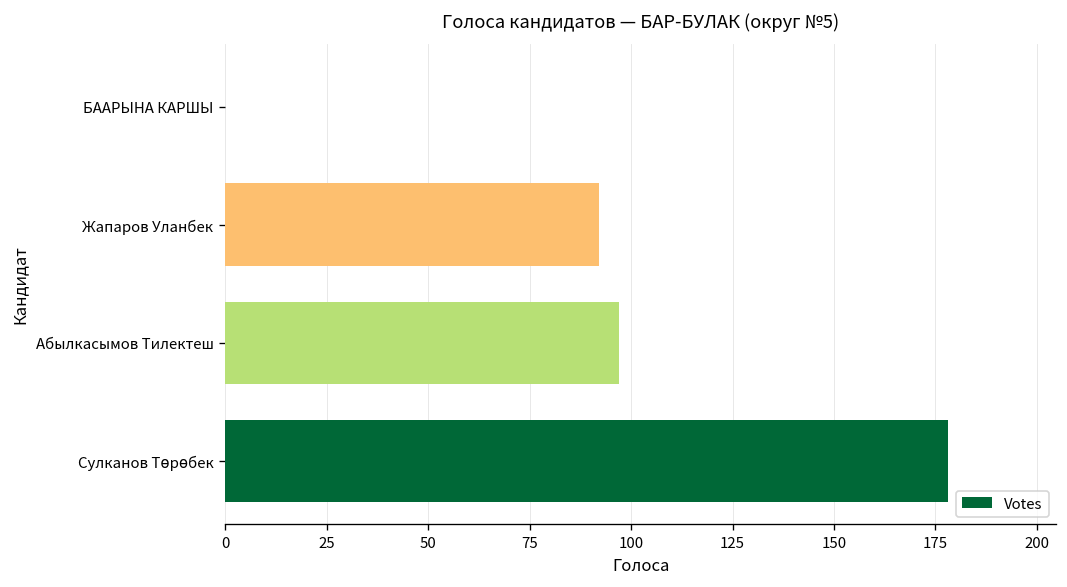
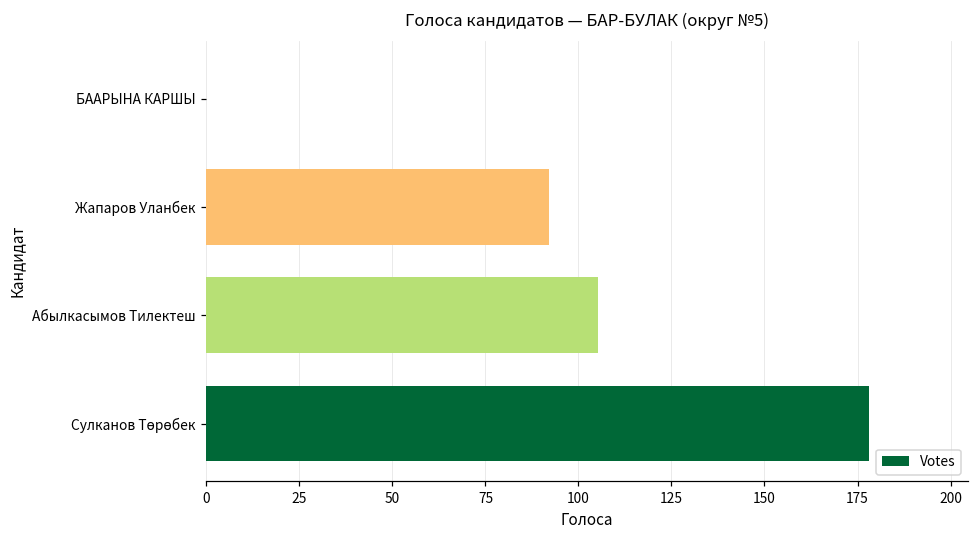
Абылкасымов Тилектеш: 97 -> 105
